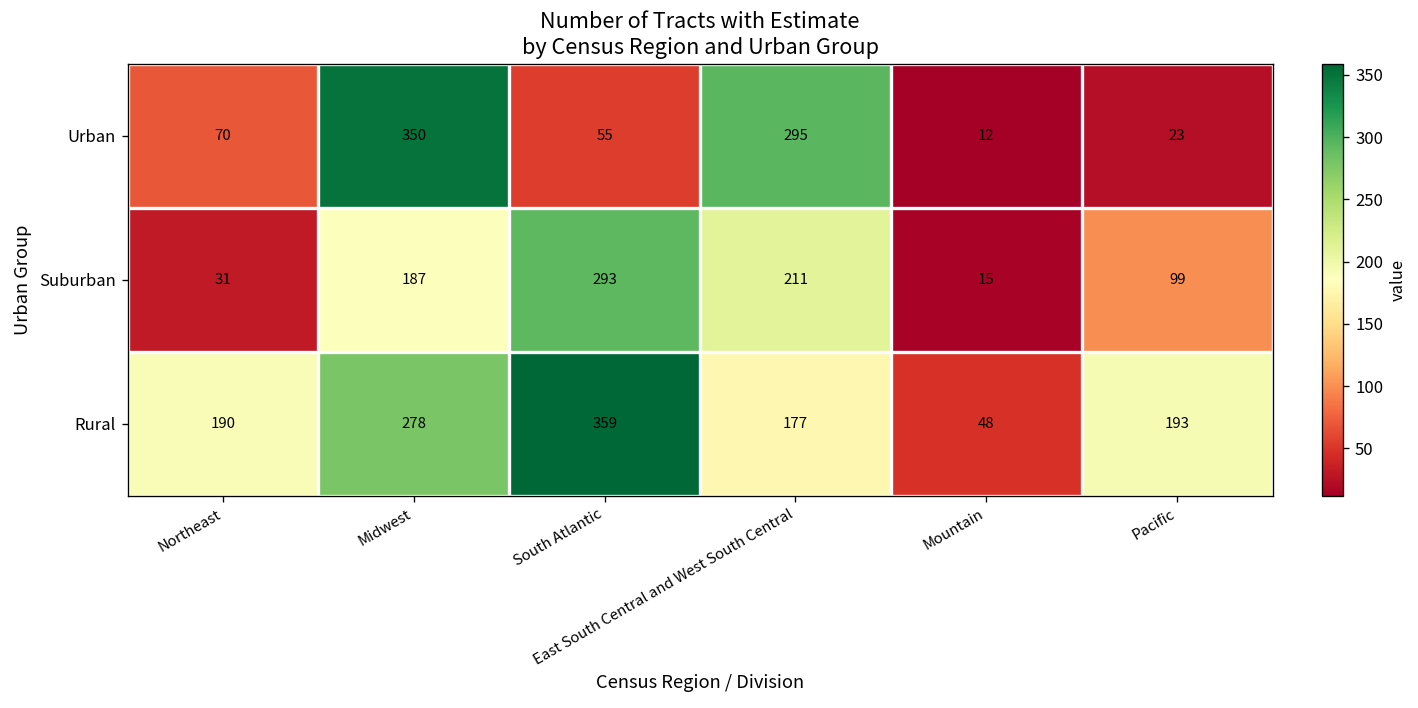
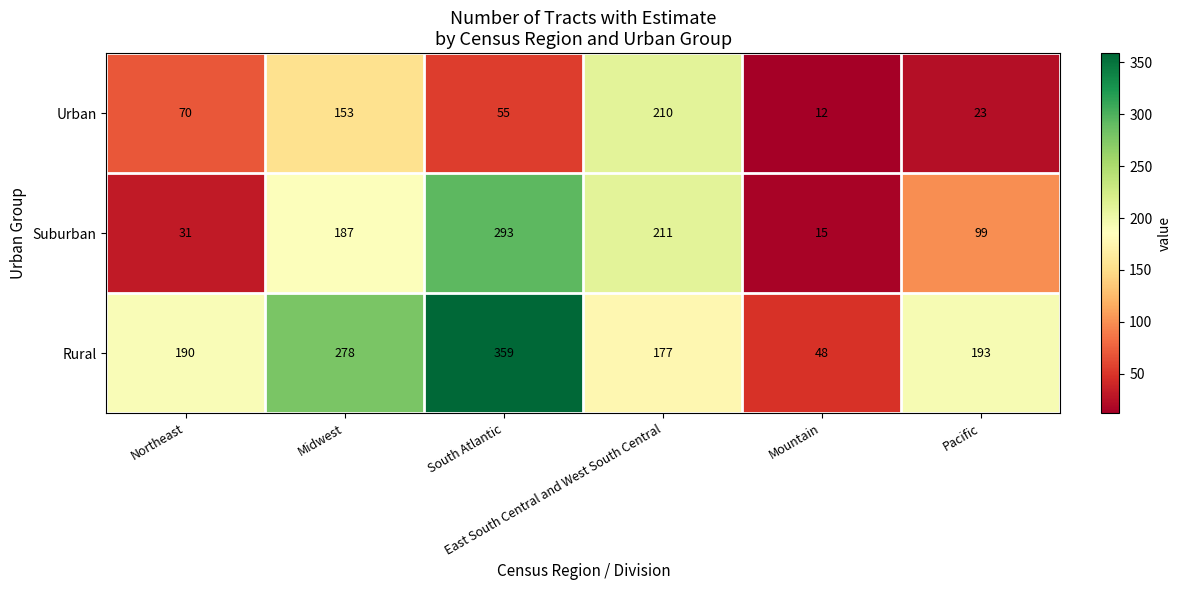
Urban, Midwest: 350 -> 153
Urban, East South Central and West South Central: 295 -> 210
